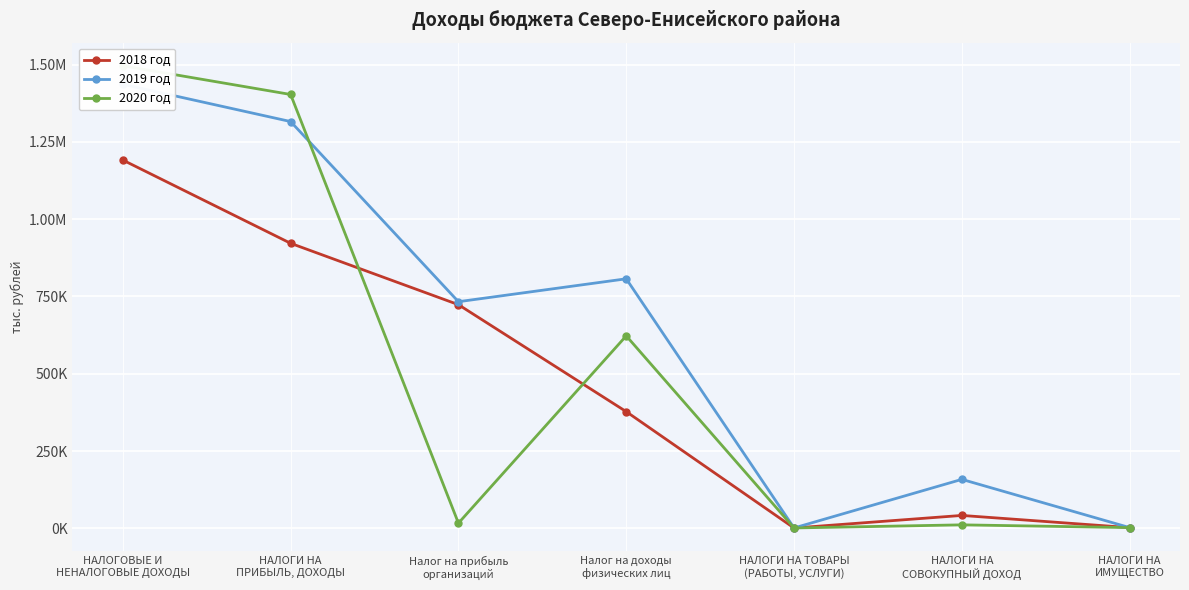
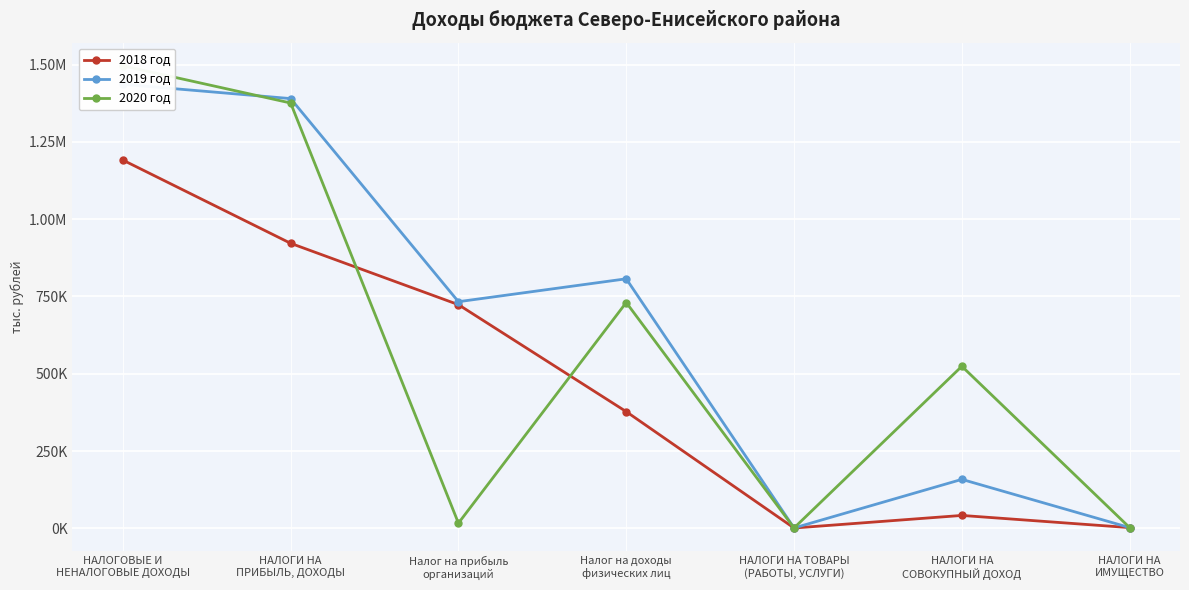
2019 год, НАЛОГИ НА ПРИБЫЛЬ, ДОХОДЫ: 1320000 -> 1390000
2020 год, НАЛОГИ НА ПРИБЫЛЬ, ДОХОДЫ: 1400000 -> 1380000
2020 год, Налог на доходы физических лиц: 620000 -> 730000
2020 год, НАЛОГИ НА СОВОКУПНЫЙ ДОХОД: 10000 -> 520000
